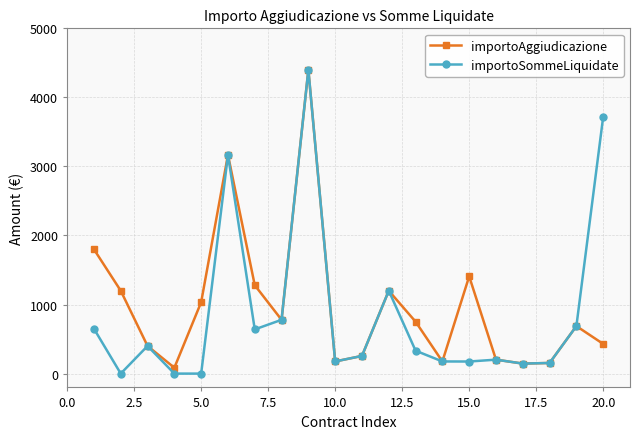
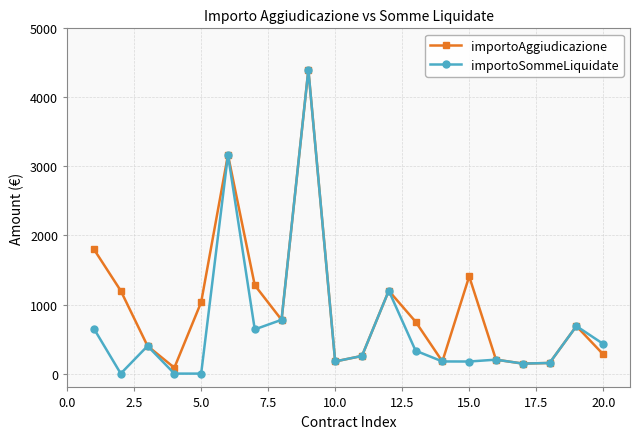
importoAggiudicazione, 20.0: 400 -> 300
importoSommeLiquidate, 20.0: 3700 -> 400
